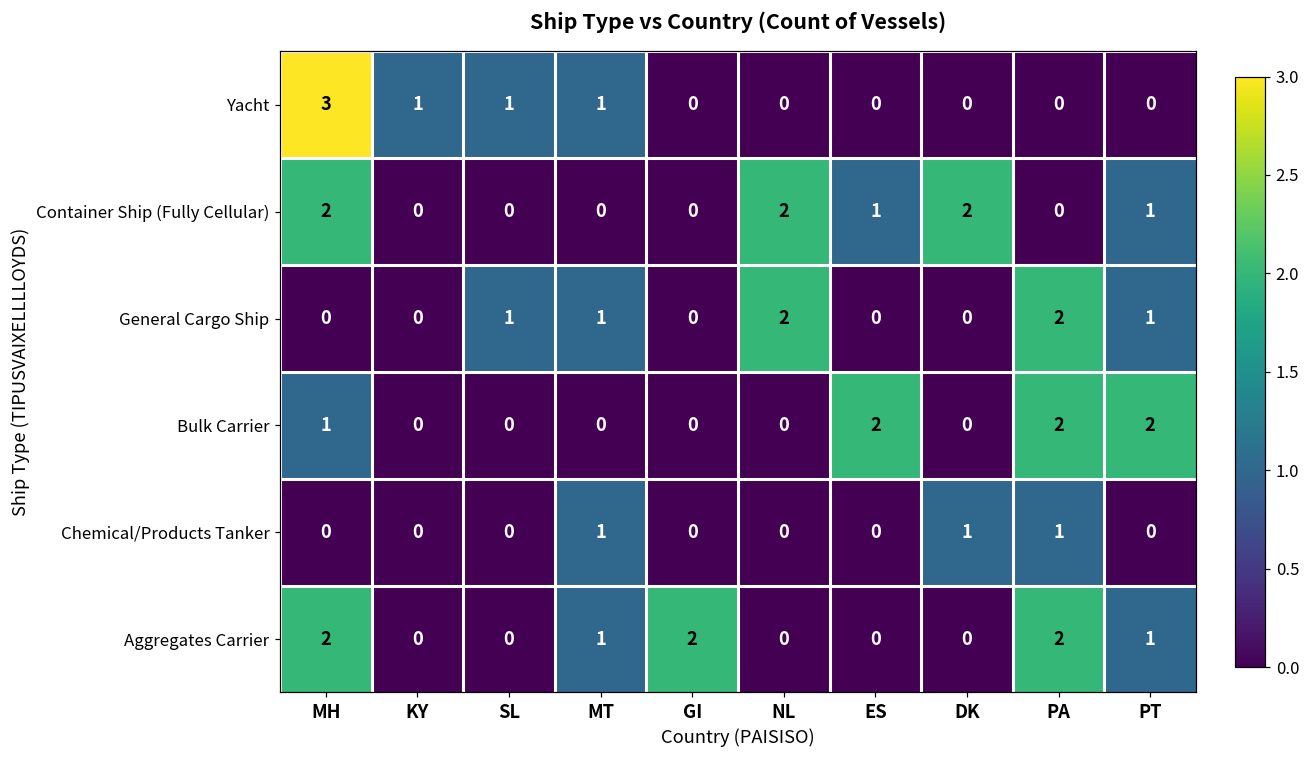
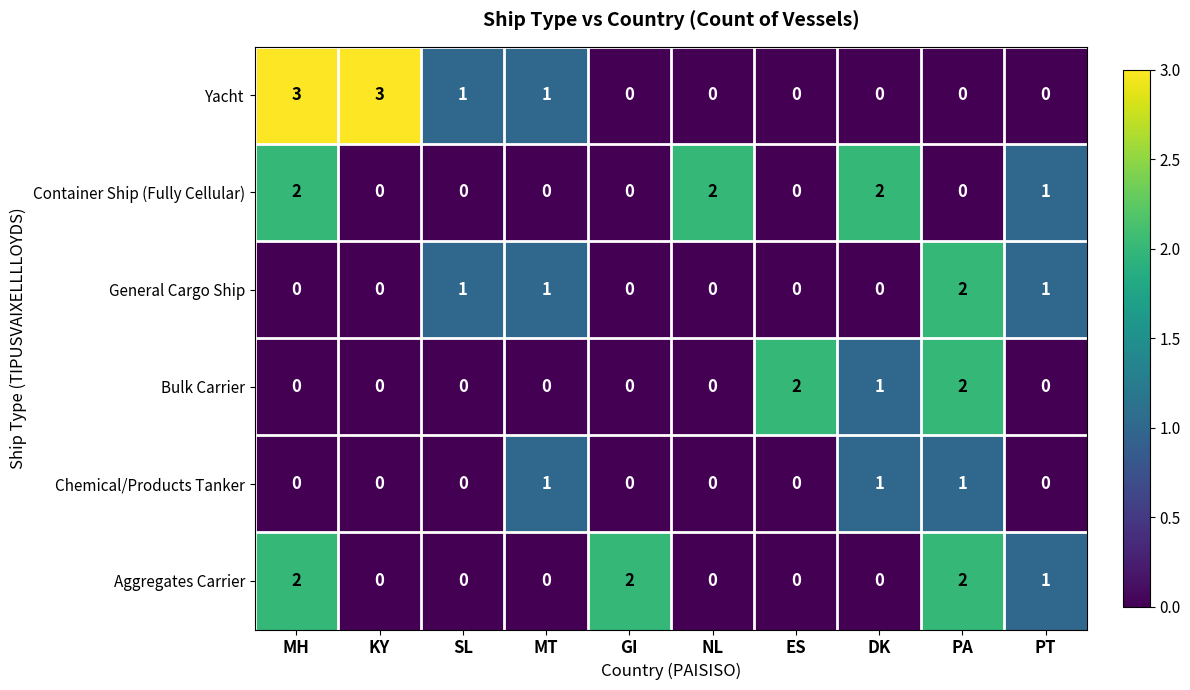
Yacht, KY: 1 -> 3
Container Ship (Fully Cellular), ES: 1 -> 0
General Cargo Ship, NL: 2 -> 0
Bulk Carrier, MH: 1 -> 0
Bulk Carrier, DK: 0 -> 1
Bulk Carrier, PT: 2 -> 0
Aggregates Carrier, MT: 1 -> 0
